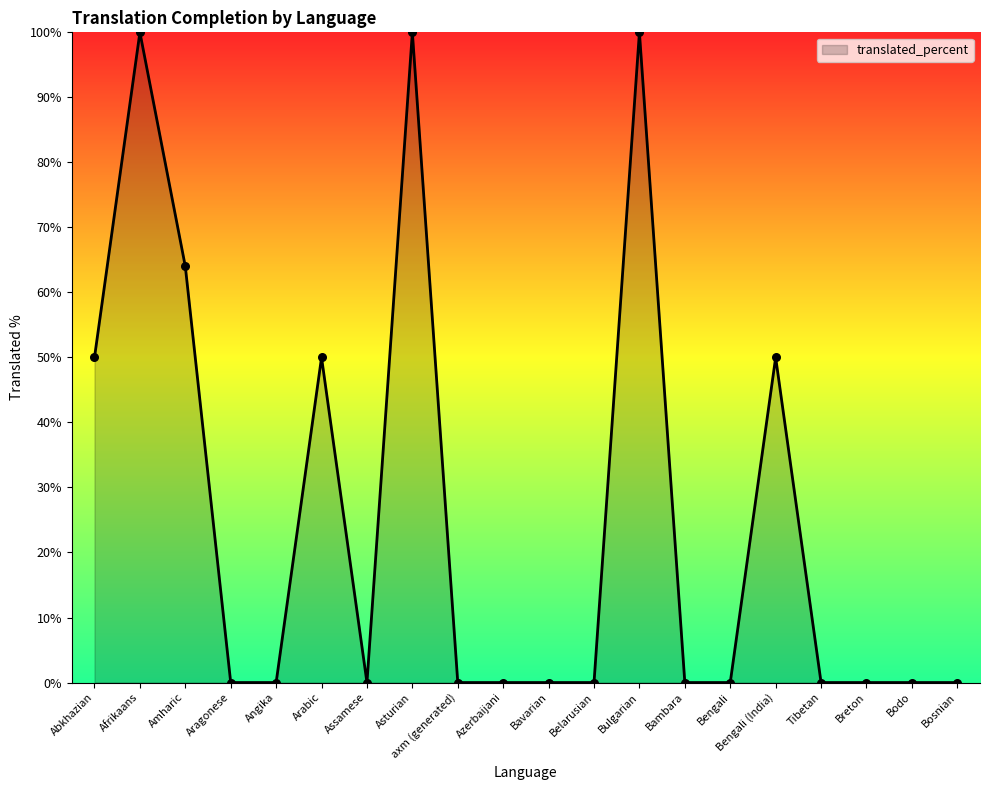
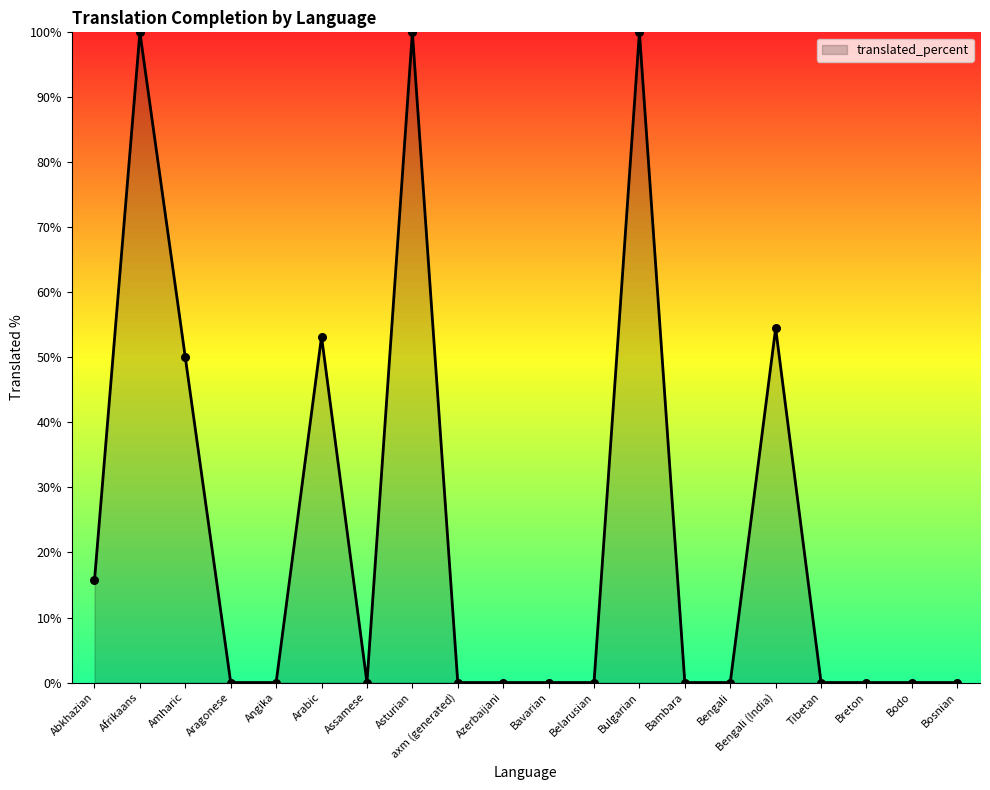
Abkhazian: 50% -> 16%
Amharic: 64% -> 50%
Arabic: 50% -> 53%
Bengali (India): 50% -> 55%
